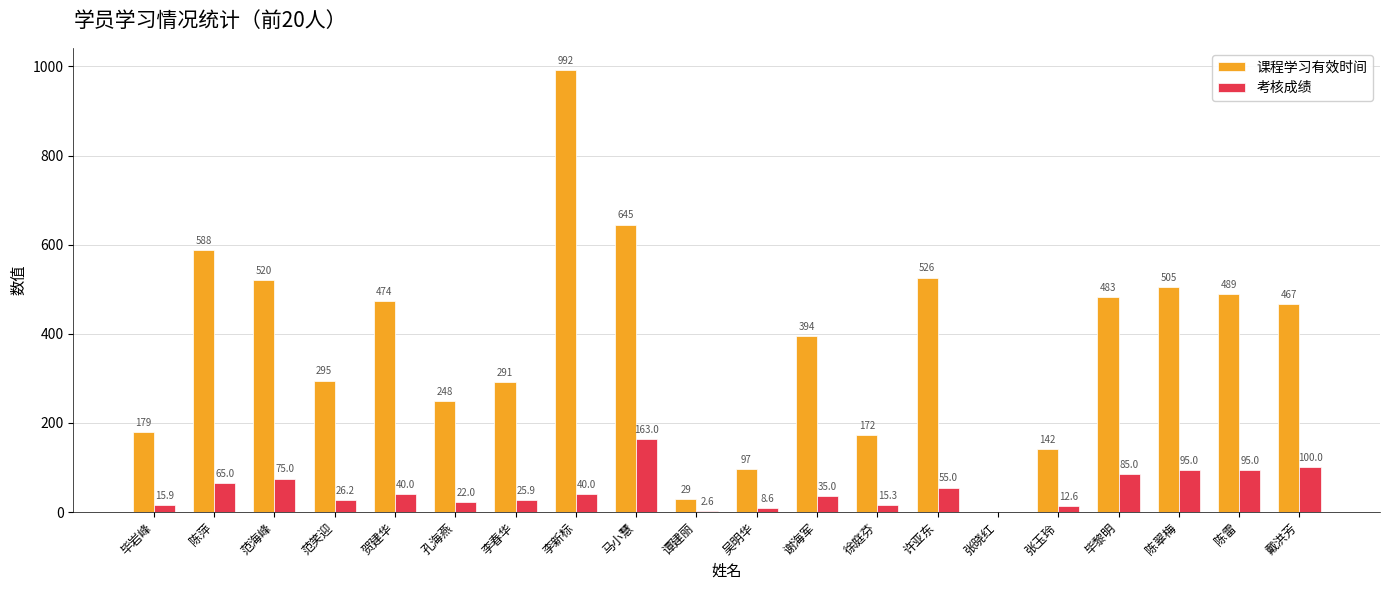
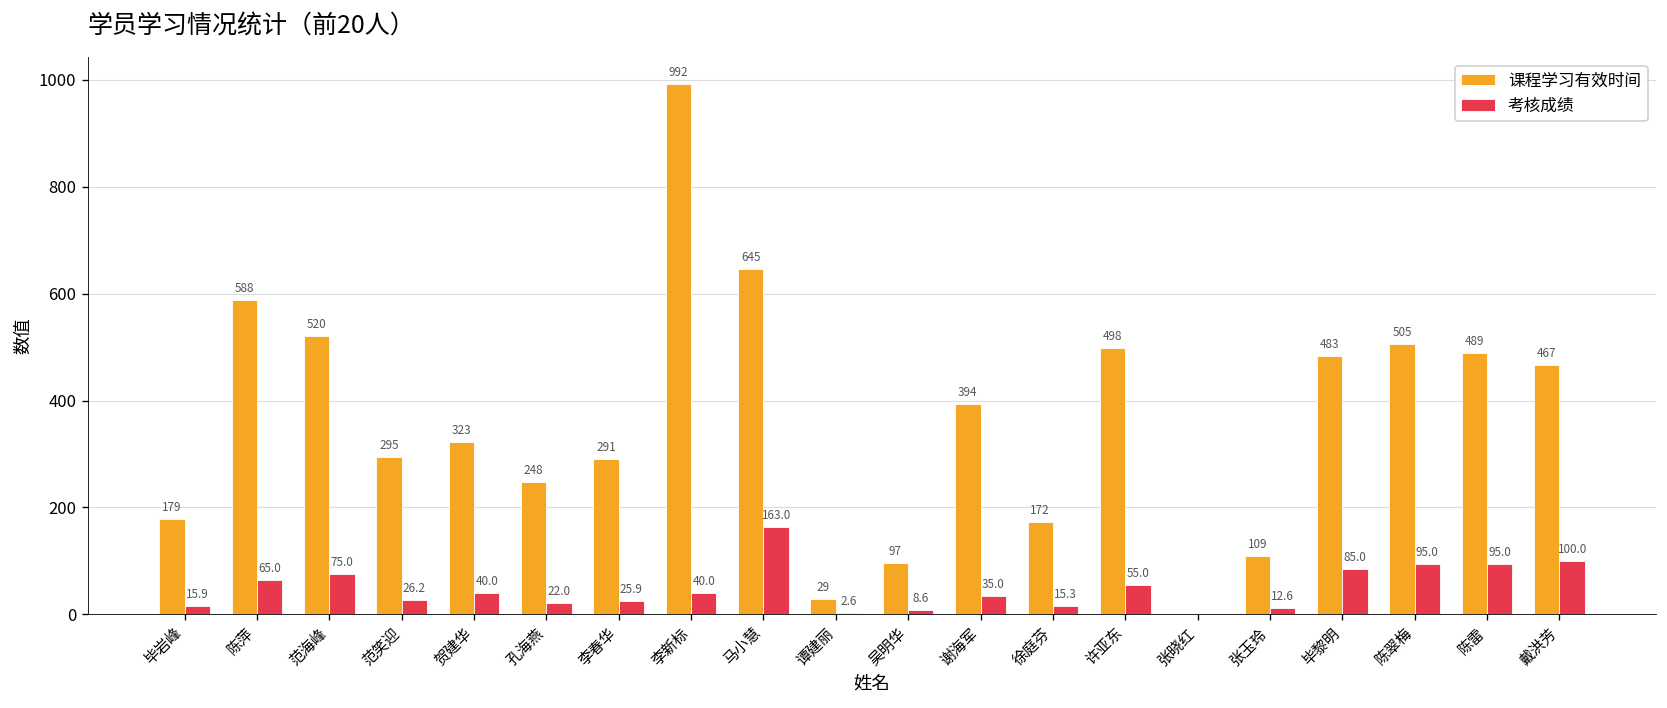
课程学习有效时间, 贺建华: 474 -> 323
课程学习有效时间, 许亚东: 526 -> 498
课程学习有效时间, 张玉玲: 142 -> 109
